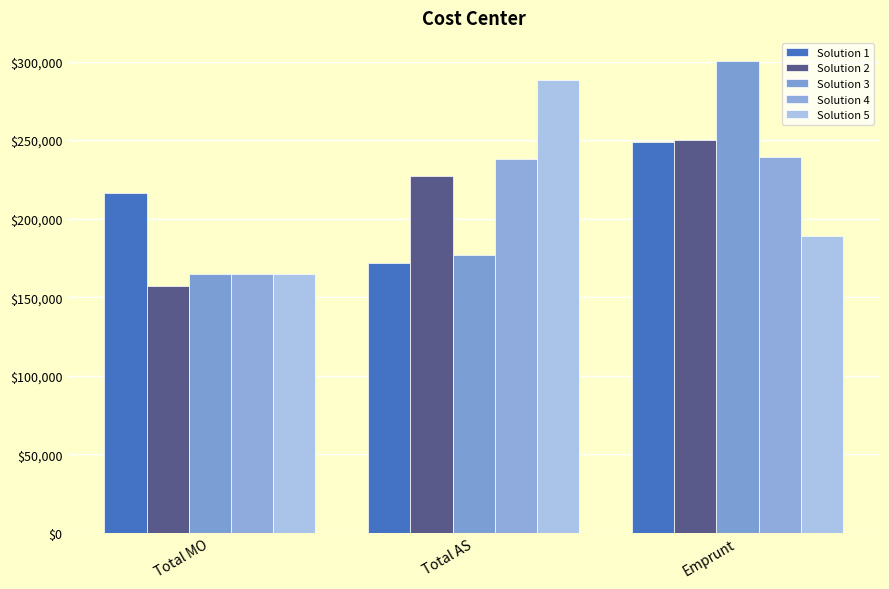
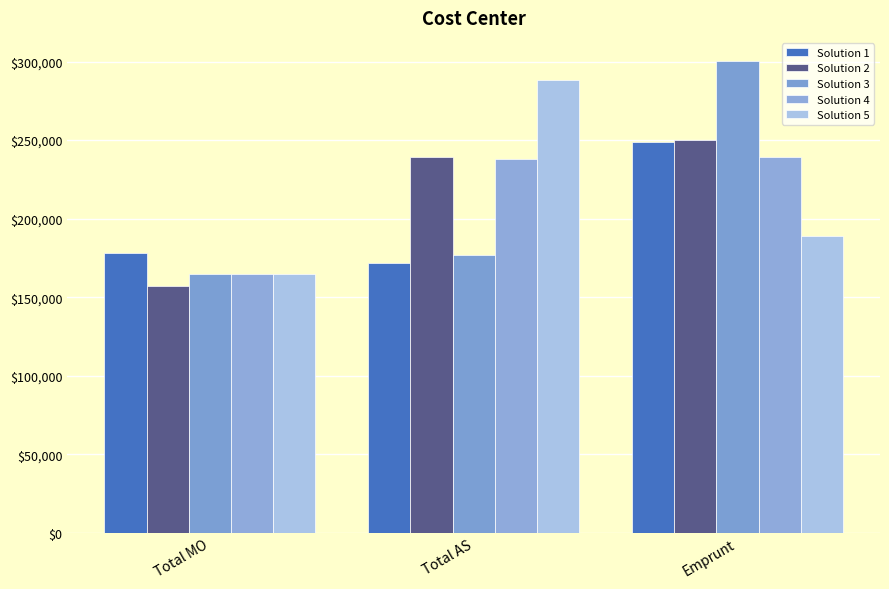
Solution 1, Total MO: $216,000 -> $178,000
Solution 2, Total AS: $227,000 -> $239,000
